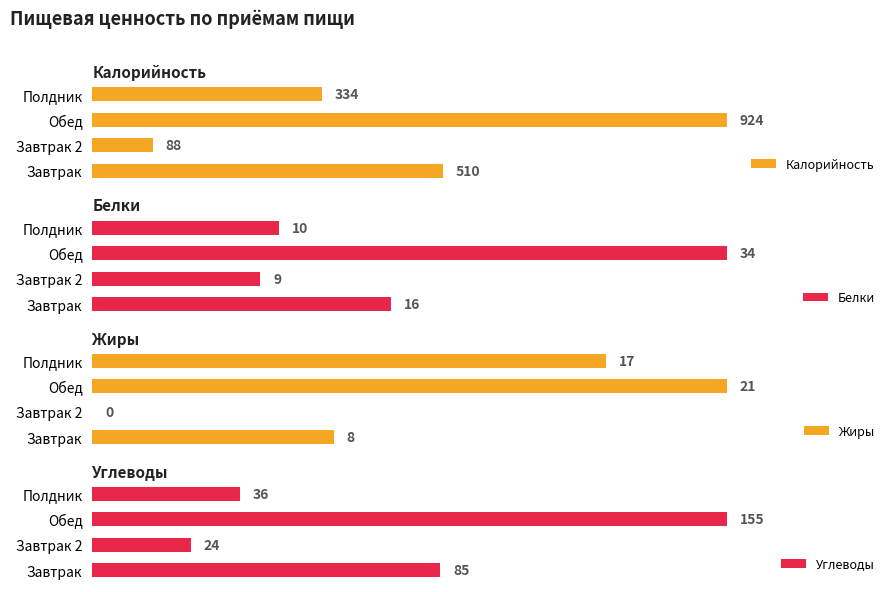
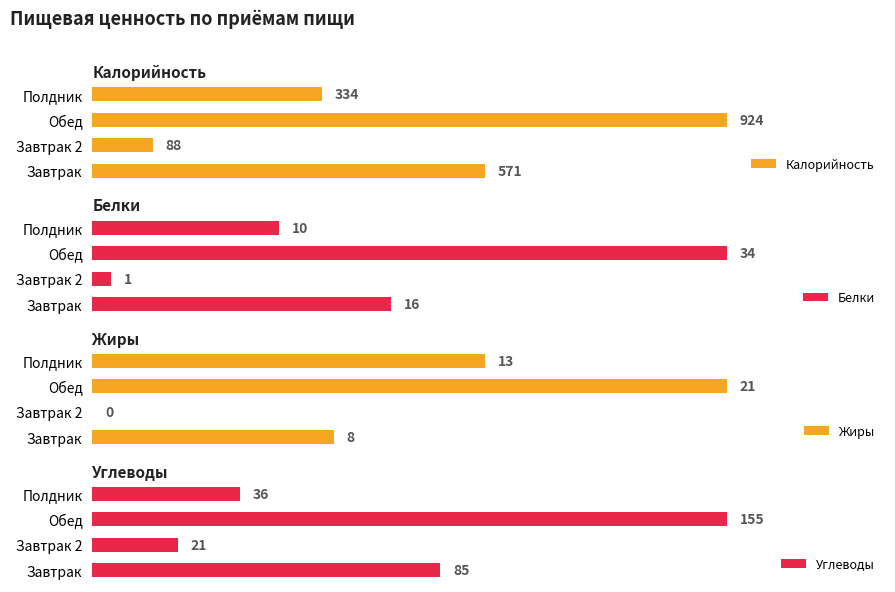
Калорийность, Завтрак: 510 -> 571
Белки, Завтрак 2: 9 -> 1
Жиры, Полдник: 17 -> 13
Углеводы, Завтрак 2: 24 -> 21
